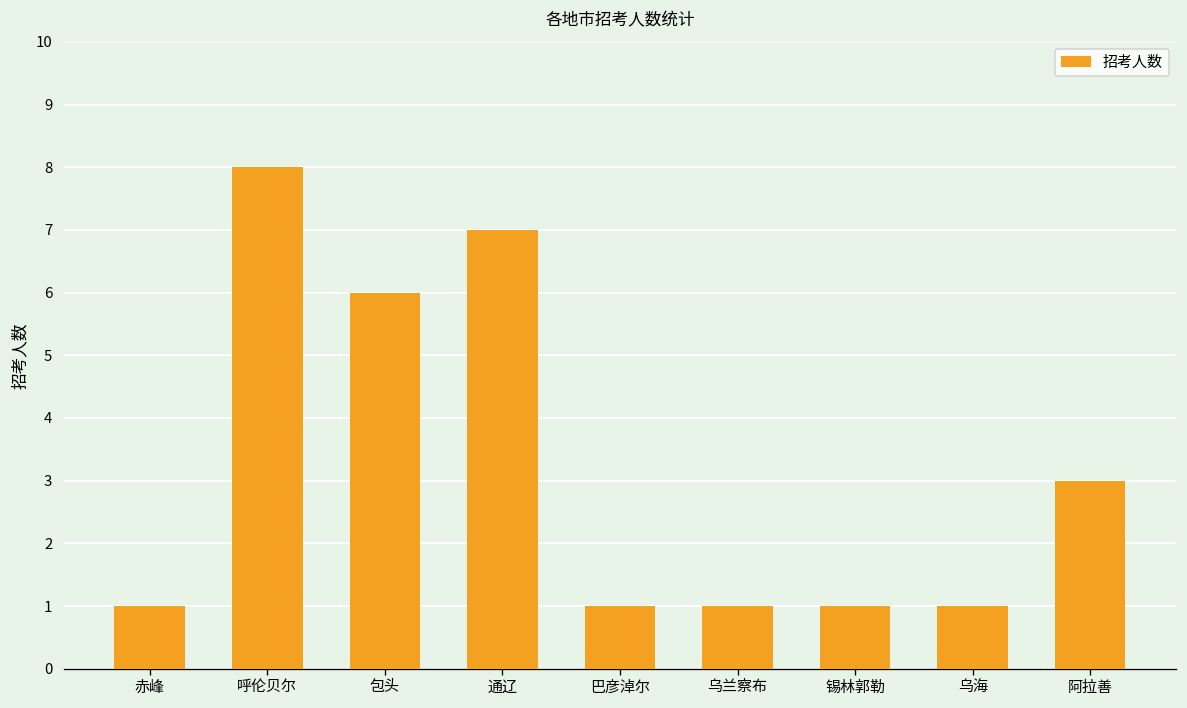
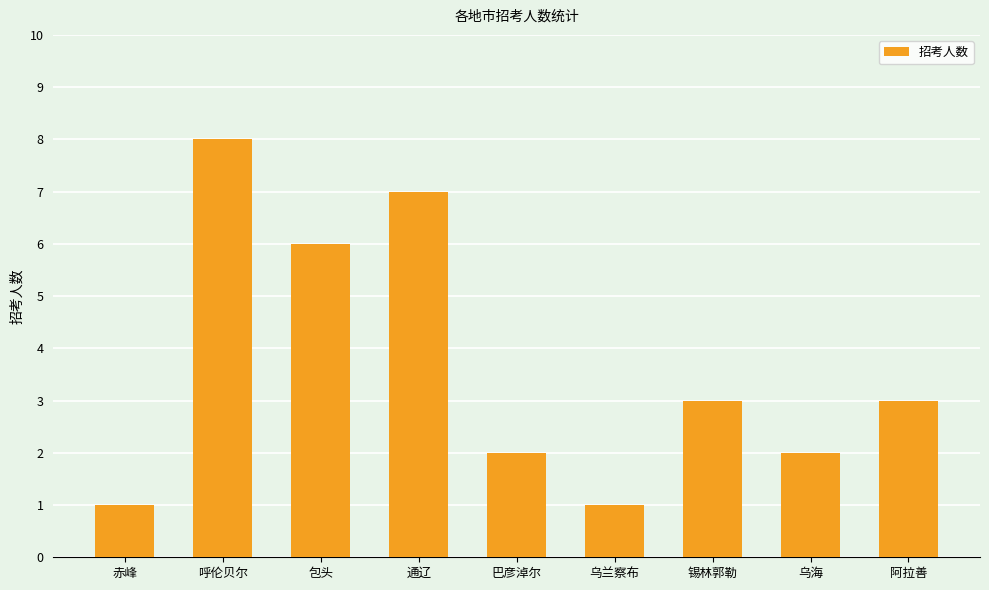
巴彦淖尔: 1 -> 2
锡林郭勒: 1 -> 3
乌海: 1 -> 2
